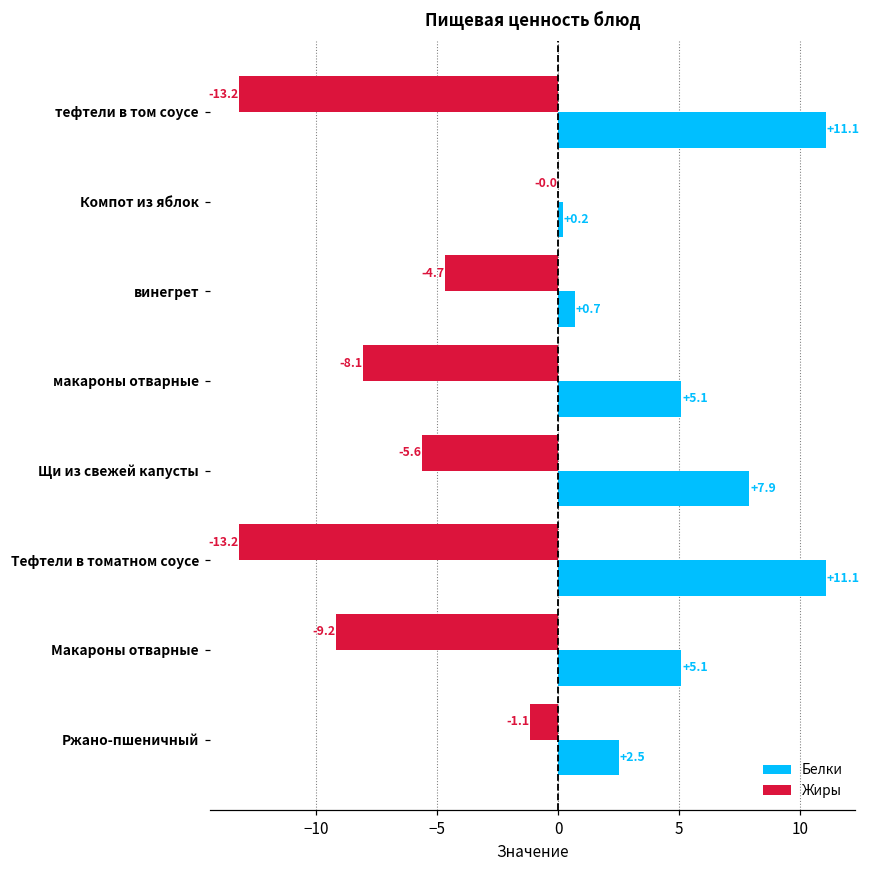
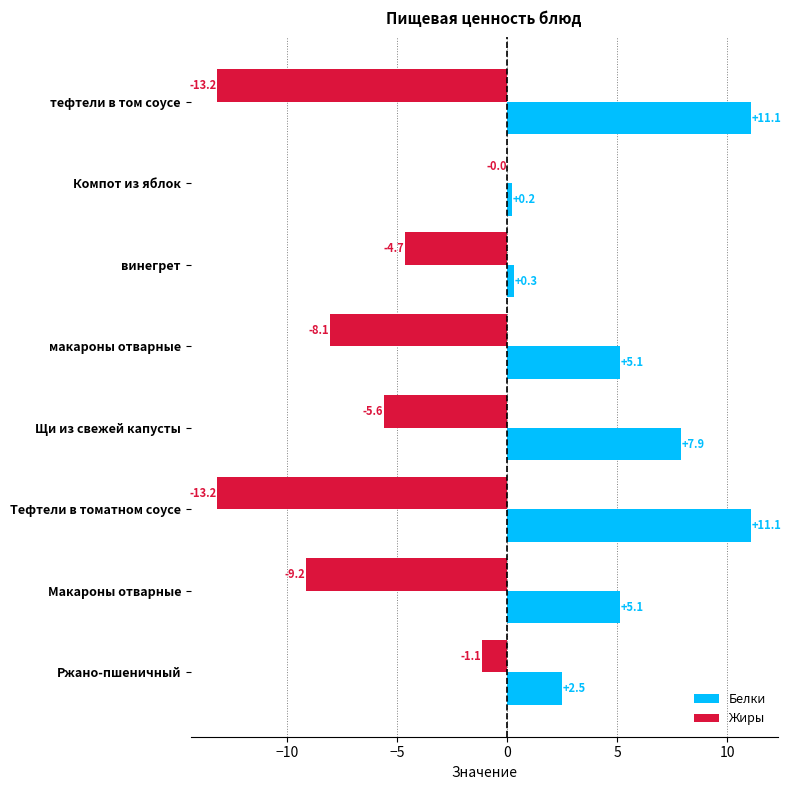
Белки, винегрет: +0.7 -> +0.3
